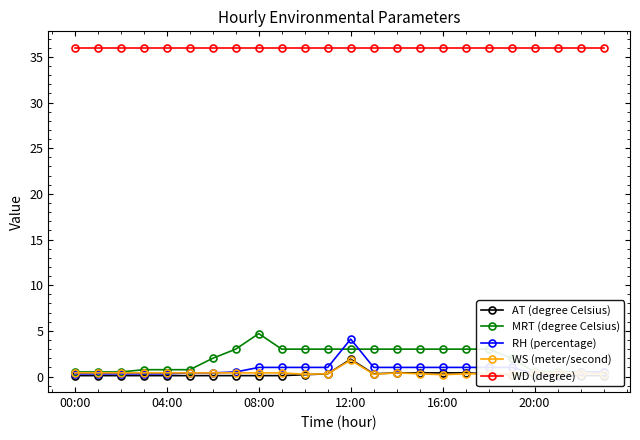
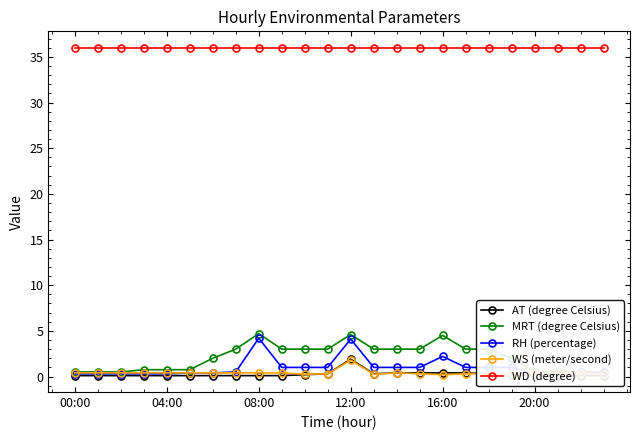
RH (percentage), 08:00: 1 -> 4
MRT (degree Celsius), 12:00: 3 -> 5
MRT (degree Celsius), 16:00: 3 -> 5
RH (percentage), 16:00: 1 -> 2
